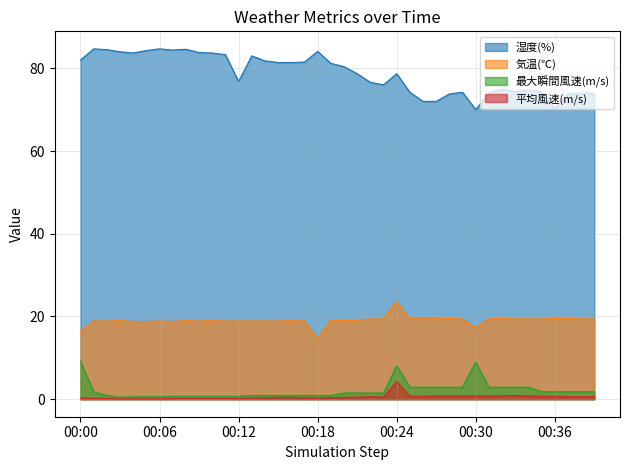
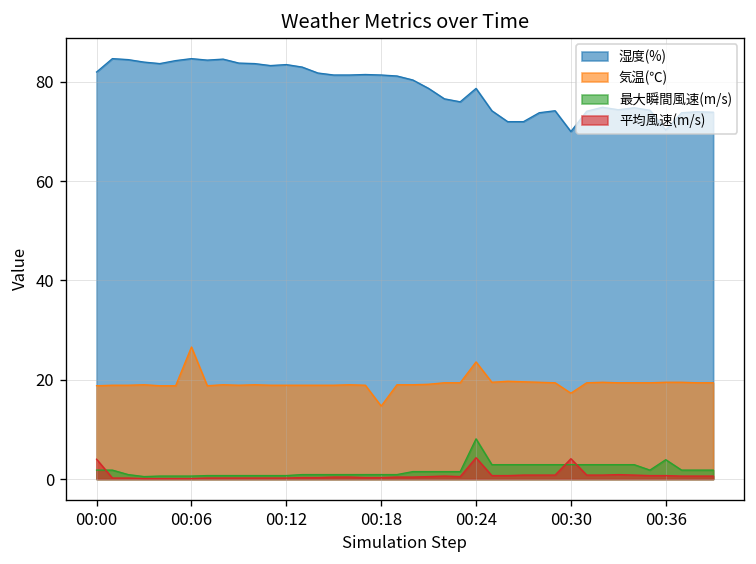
気温(℃), 00:00: 16 -> 19
最大瞬間風速(m/s), 00:00: 9 -> 2
平均風速(m/s), 00:00: 0 -> 4
気温(℃), 00:06: 19 -> 27
湿度(%), 00:12: 77 -> 84
湿度(%), 00:18: 84 -> 81
最大瞬間風速(m/s), 00:30: 9 -> 3
平均風速(m/s), 00:30: 1 -> 4
最大瞬間風速(m/s), 00:36: 2 -> 4
